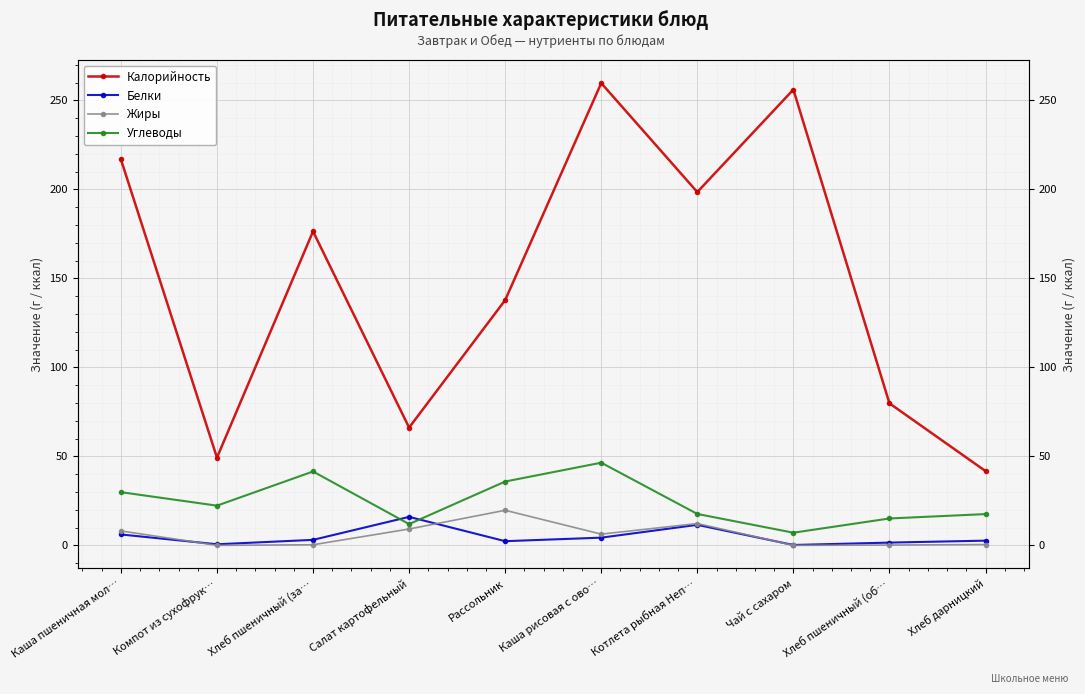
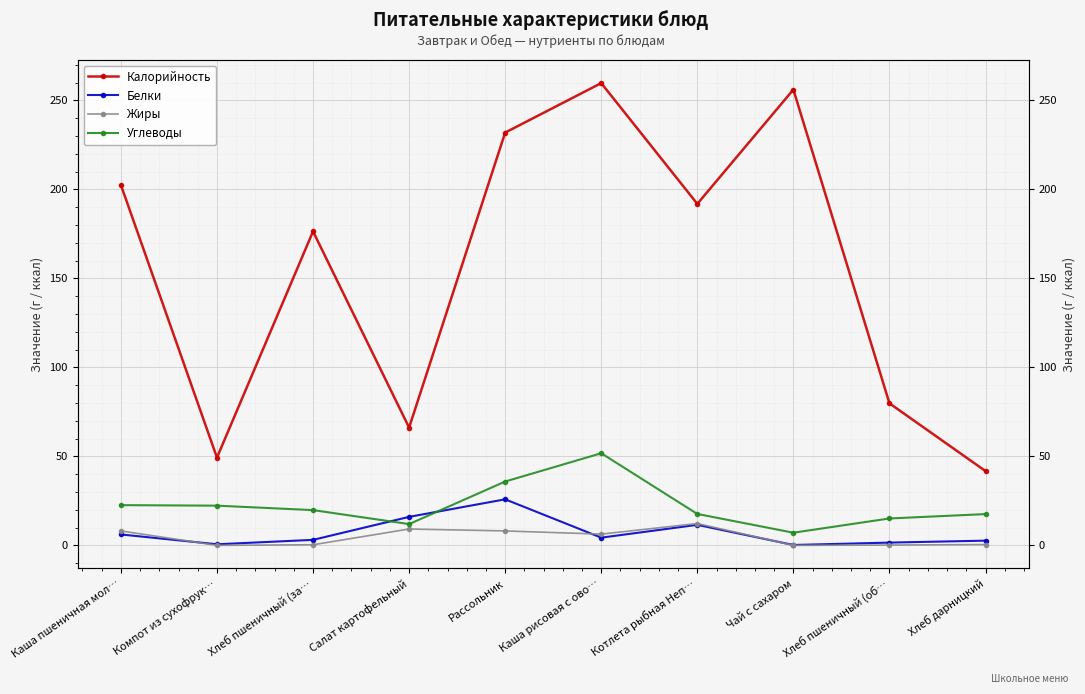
Калорийность, Каша пшеничная мол…: 217 -> 203
Углеводы, Каша пшеничная мол…: 30 -> 23
Углеводы, Хлеб пшеничный (за…: 42 -> 20
Калорийность, Рассольник: 138 -> 232
Белки, Рассольник: 2 -> 26
Жиры, Рассольник: 20 -> 8
Углеводы, Каша рисовая с ово…: 46 -> 52
Калорийность, Котлета рыбная Неп…: 199 -> 192
